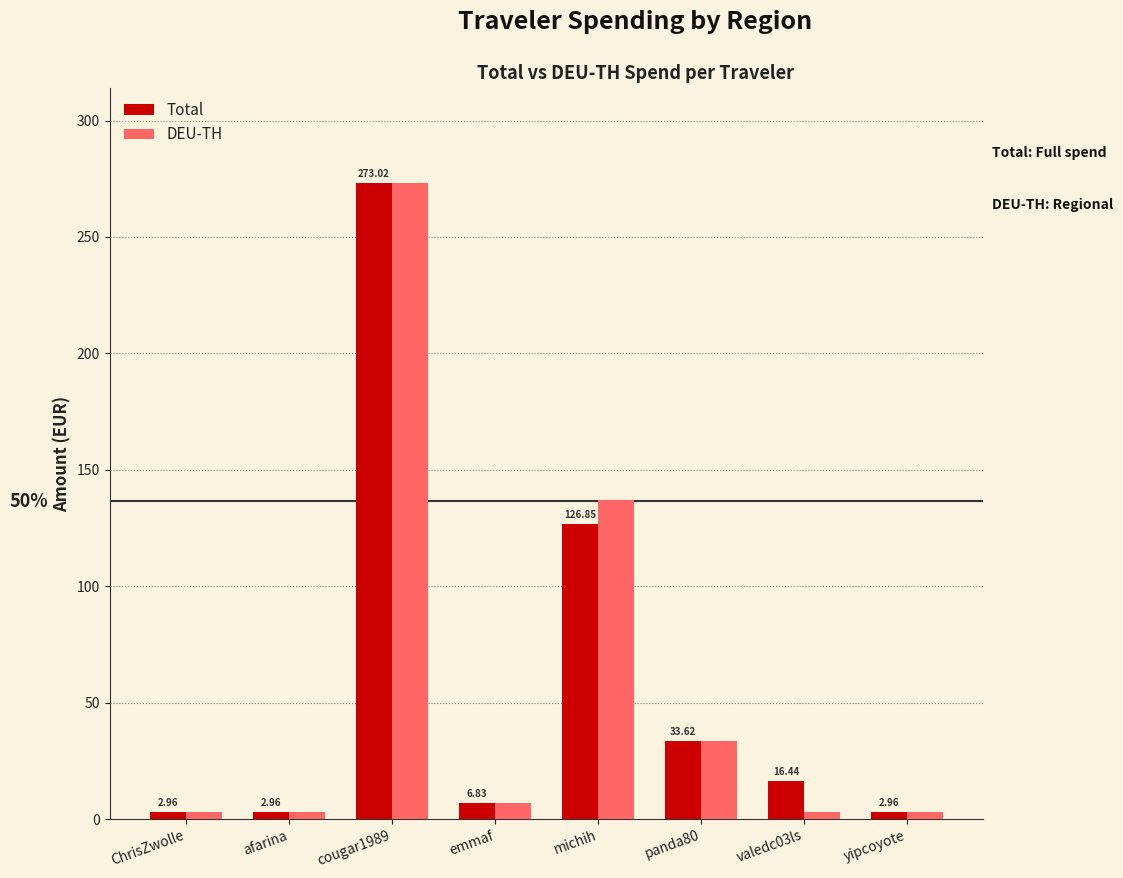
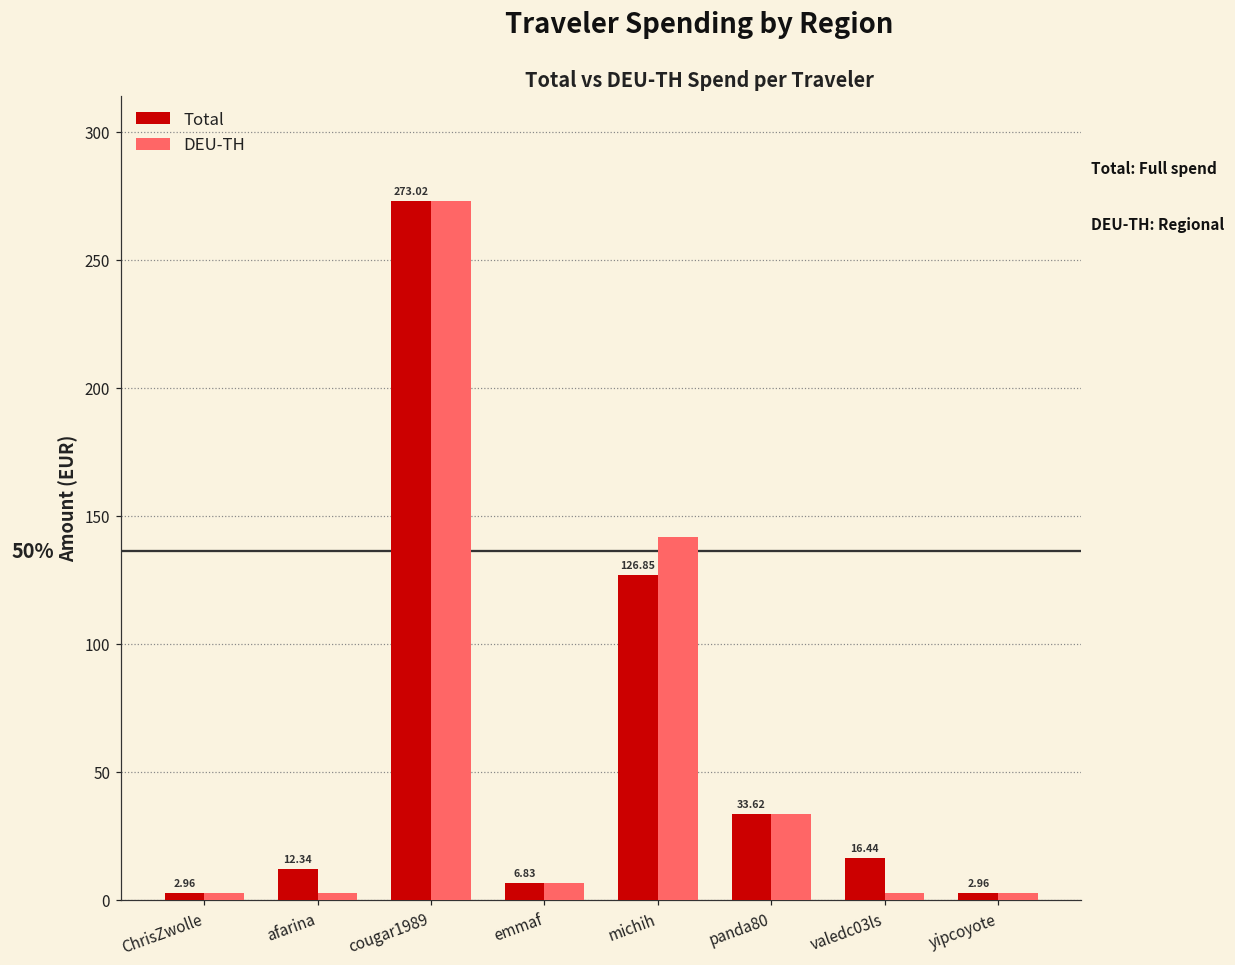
Total, afarina: 2.96 -> 12.34
DEU-TH, michih: 137 -> 142
